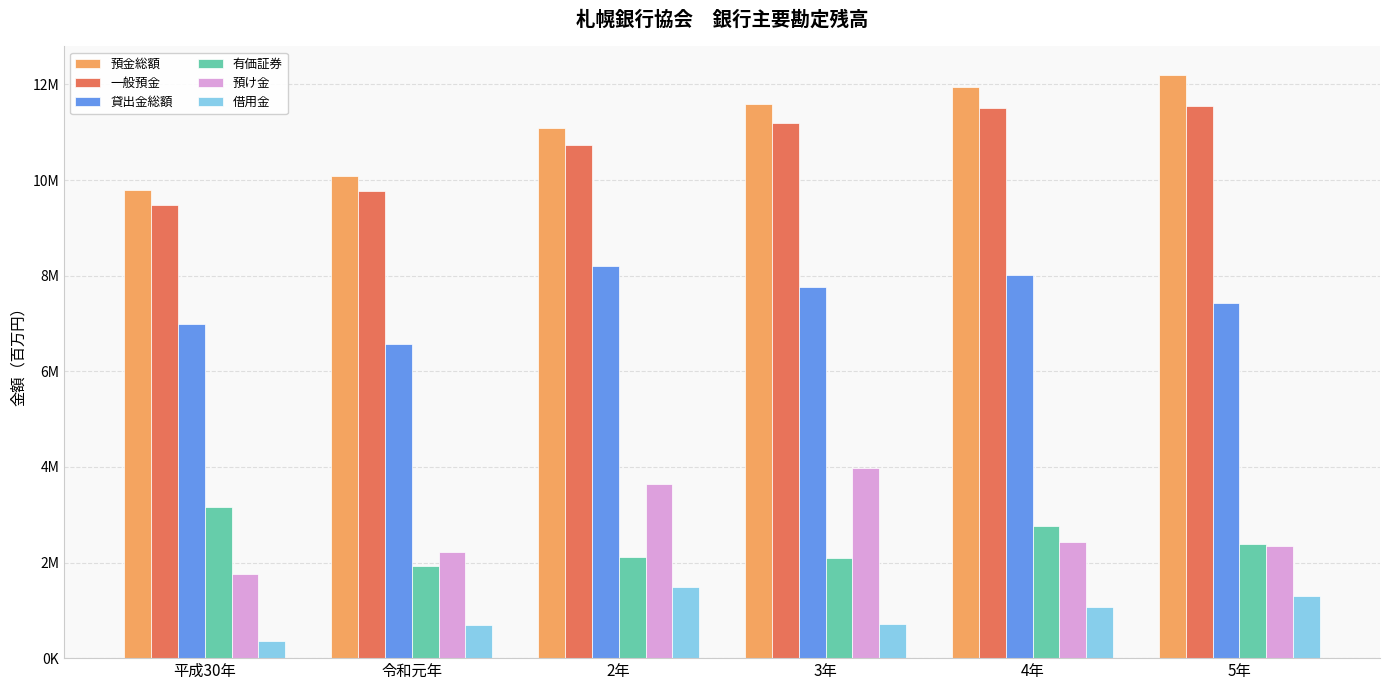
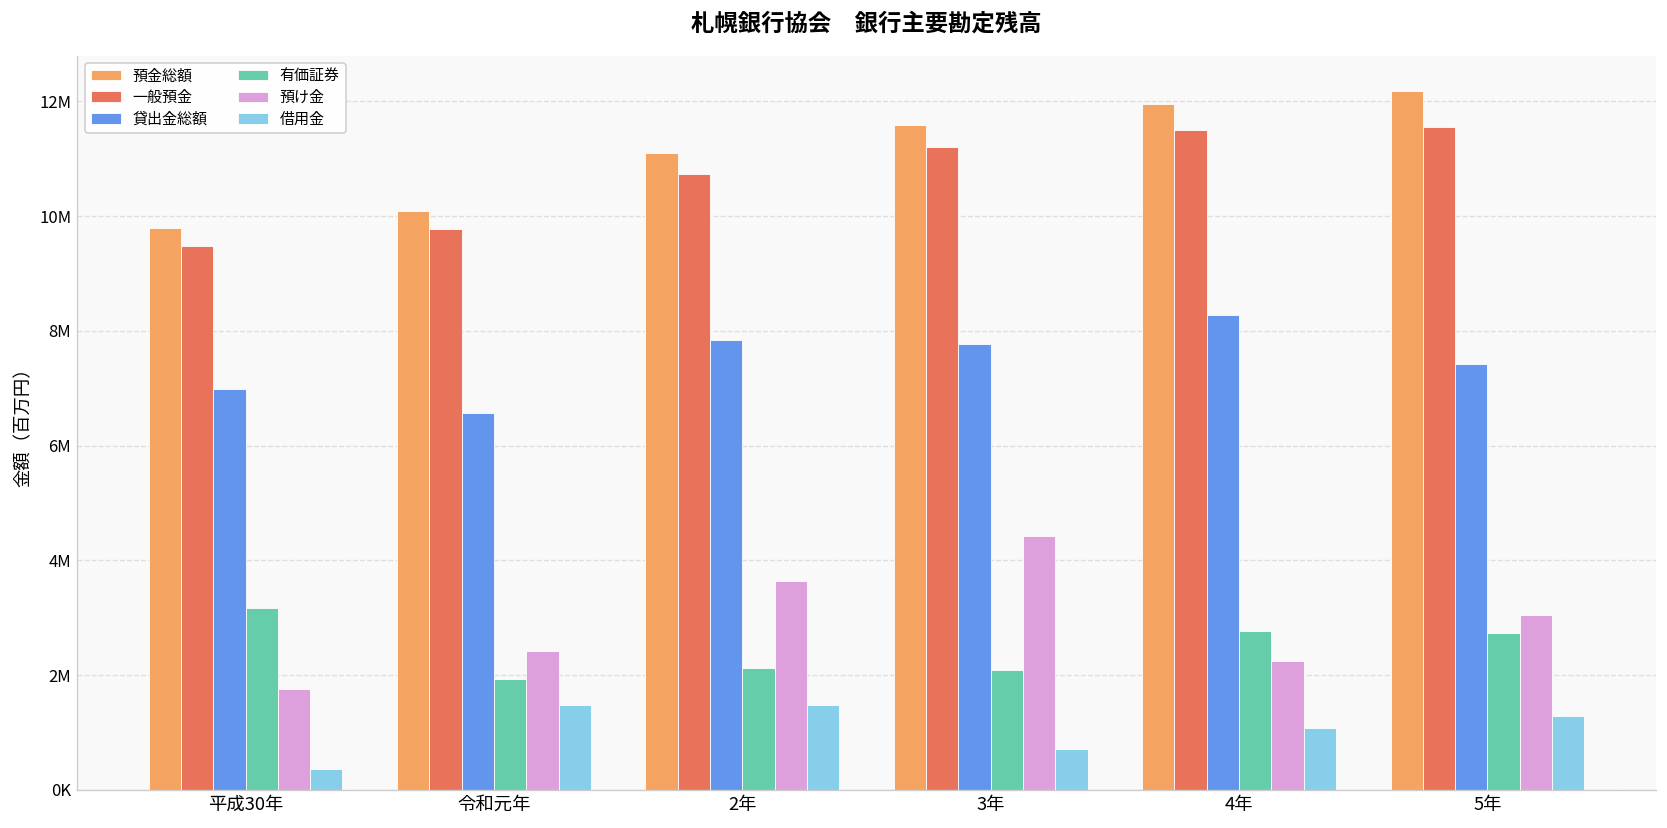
預け金, 令和元年: 2200000 -> 2400000
借用金, 令和元年: 700000 -> 1500000
貸出金総額, 2年: 8200000 -> 7800000
預け金, 3年: 4000000 -> 4400000
貸出金総額, 4年: 8000000 -> 8300000
預け金, 4年: 2400000 -> 2200000
有価証券, 5年: 2400000 -> 2700000
預け金, 5年: 2300000 -> 3000000
